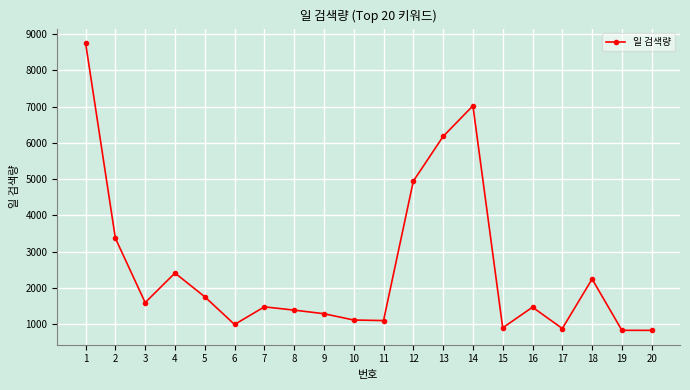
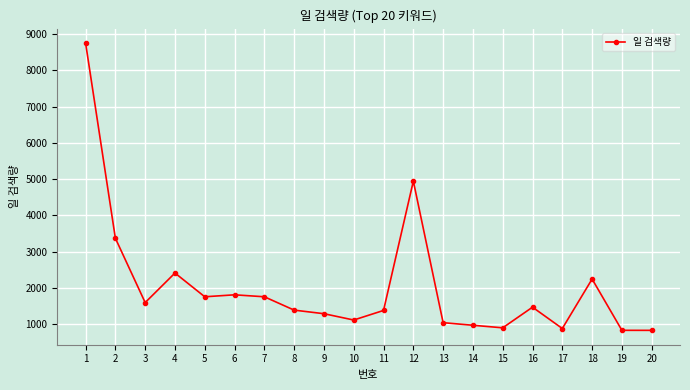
6: 1000 -> 1800
7: 1500 -> 1800
11: 1100 -> 1400
13: 6200 -> 1000
14: 7000 -> 1000
